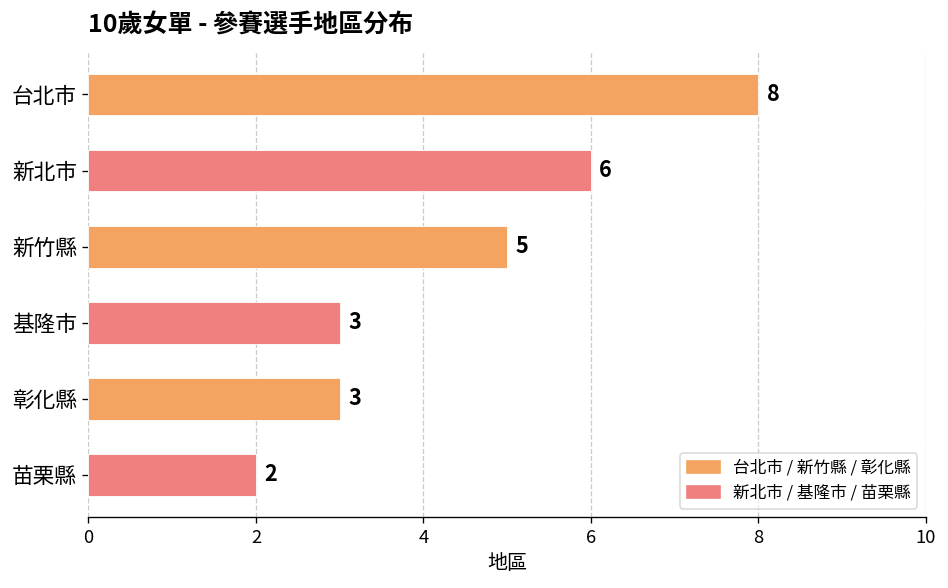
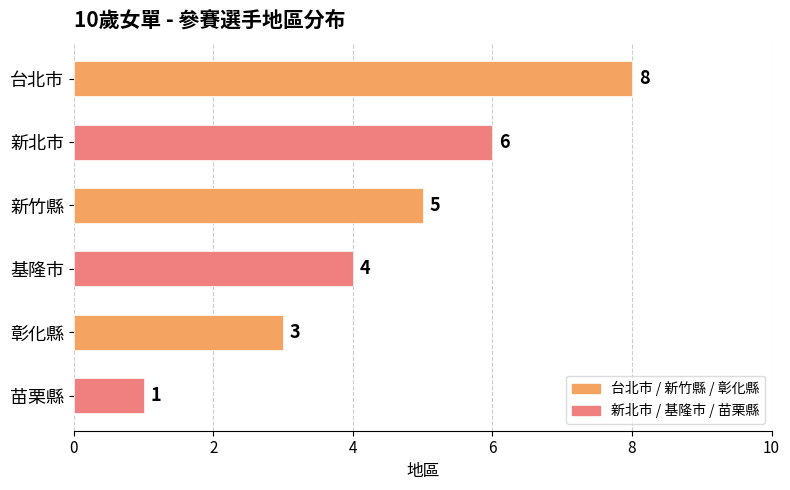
基隆市: 3 -> 4
苗栗縣: 2 -> 1
